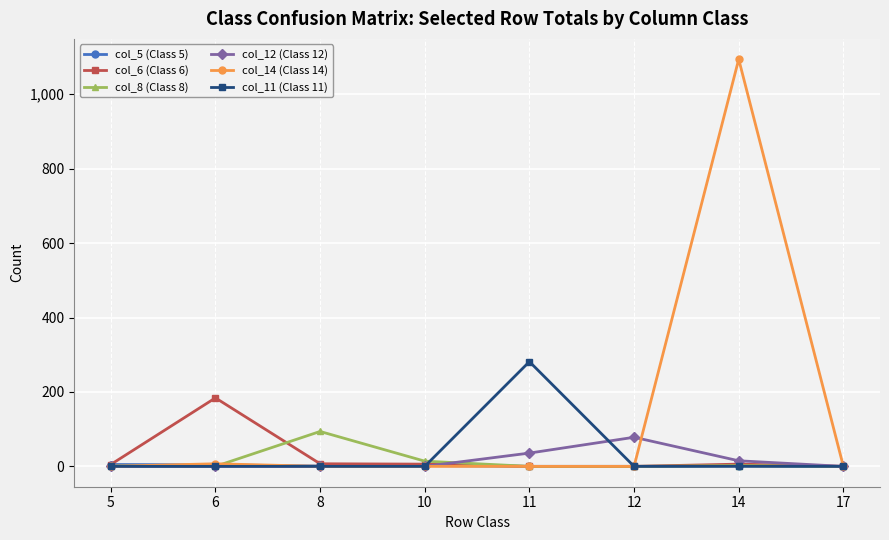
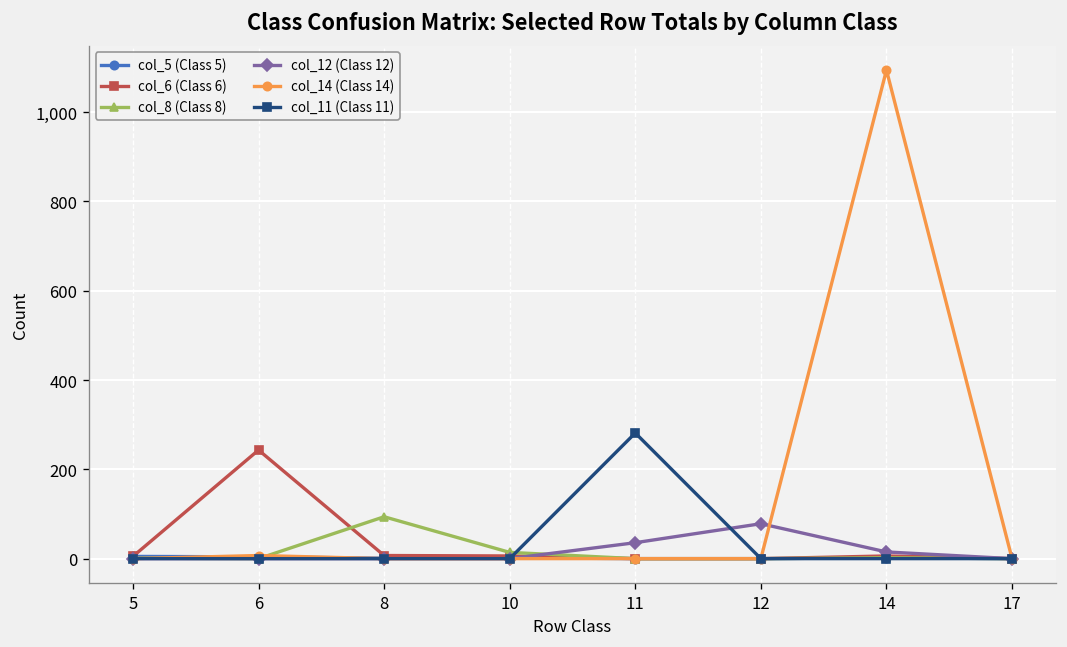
col_6 (Class 6), 6: 180 -> 240
